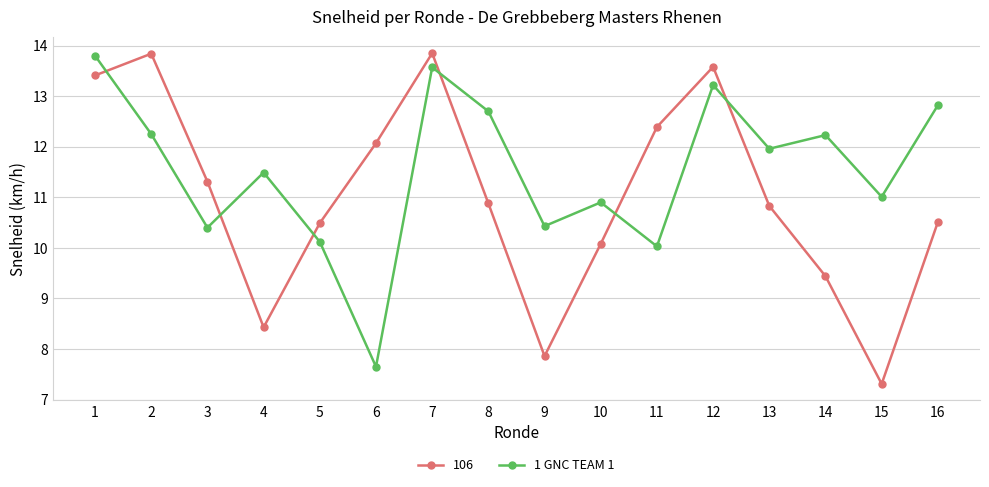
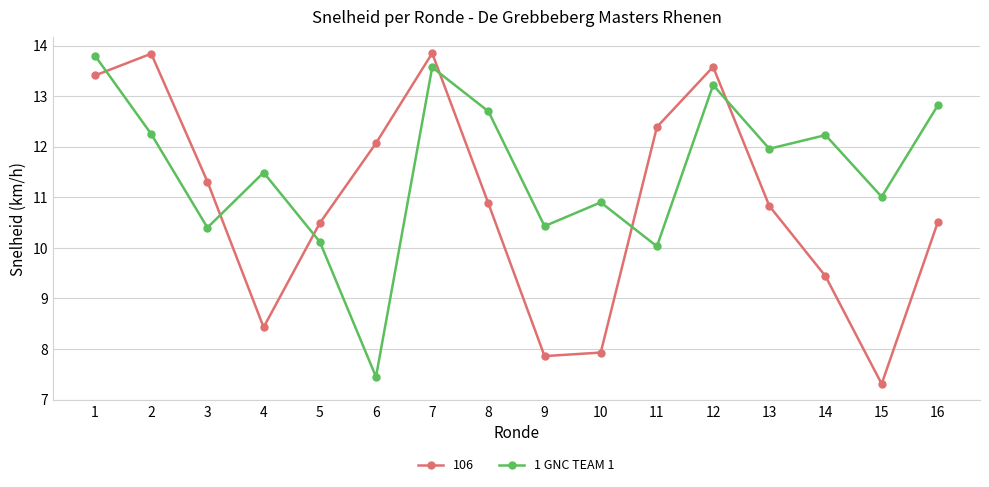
1 GNC TEAM 1, 6: 7.7 -> 7.5
106, 10: 10.1 -> 7.9
